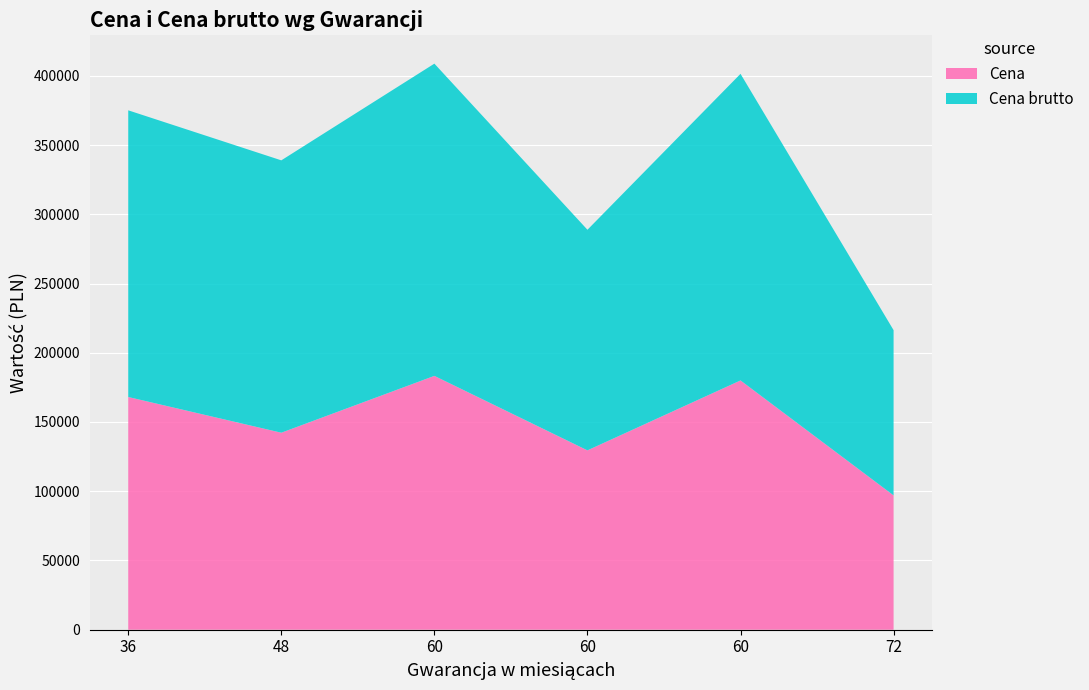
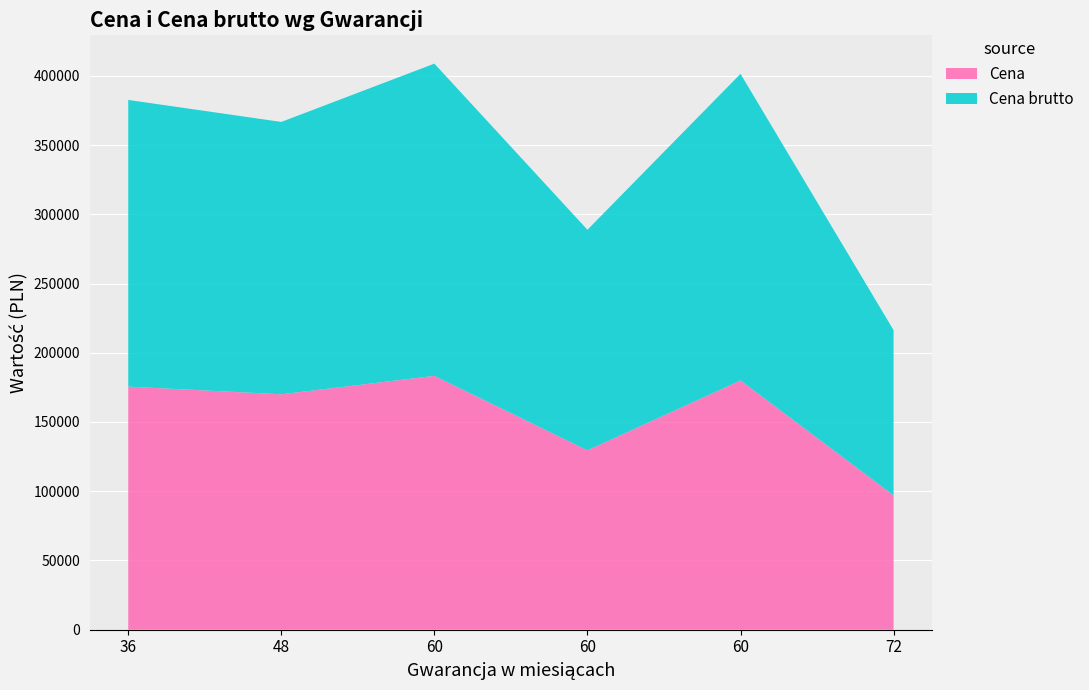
Cena, 36: 168000 -> 176000
Cena, 48: 142000 -> 170000
